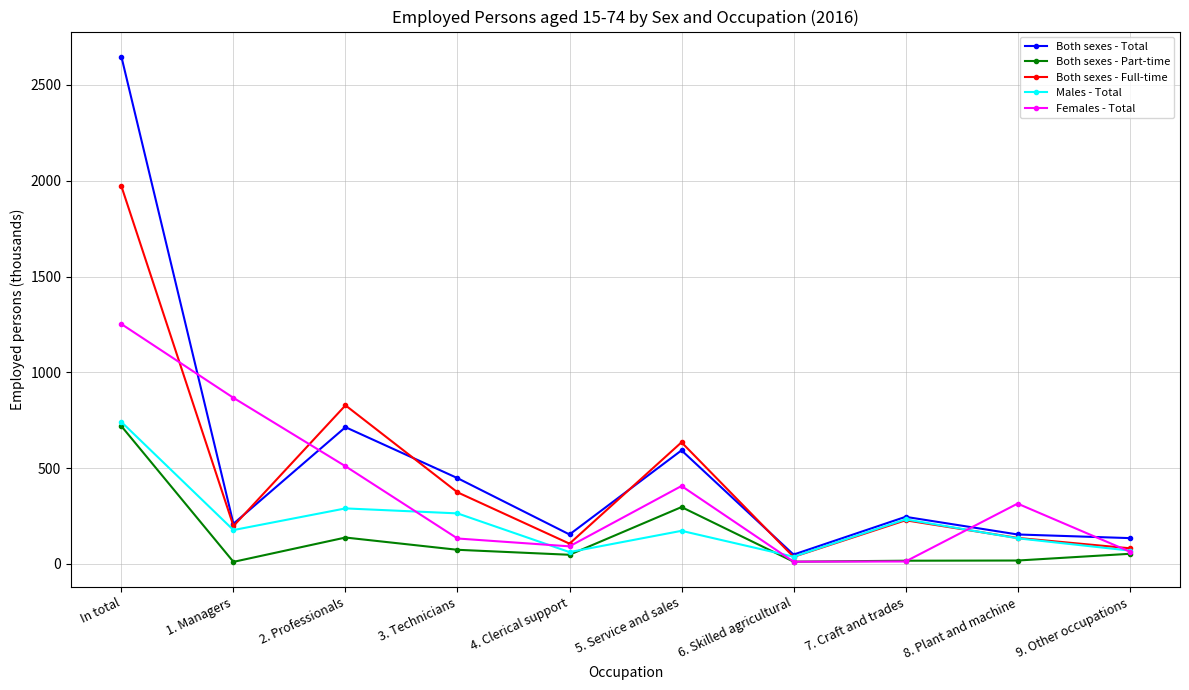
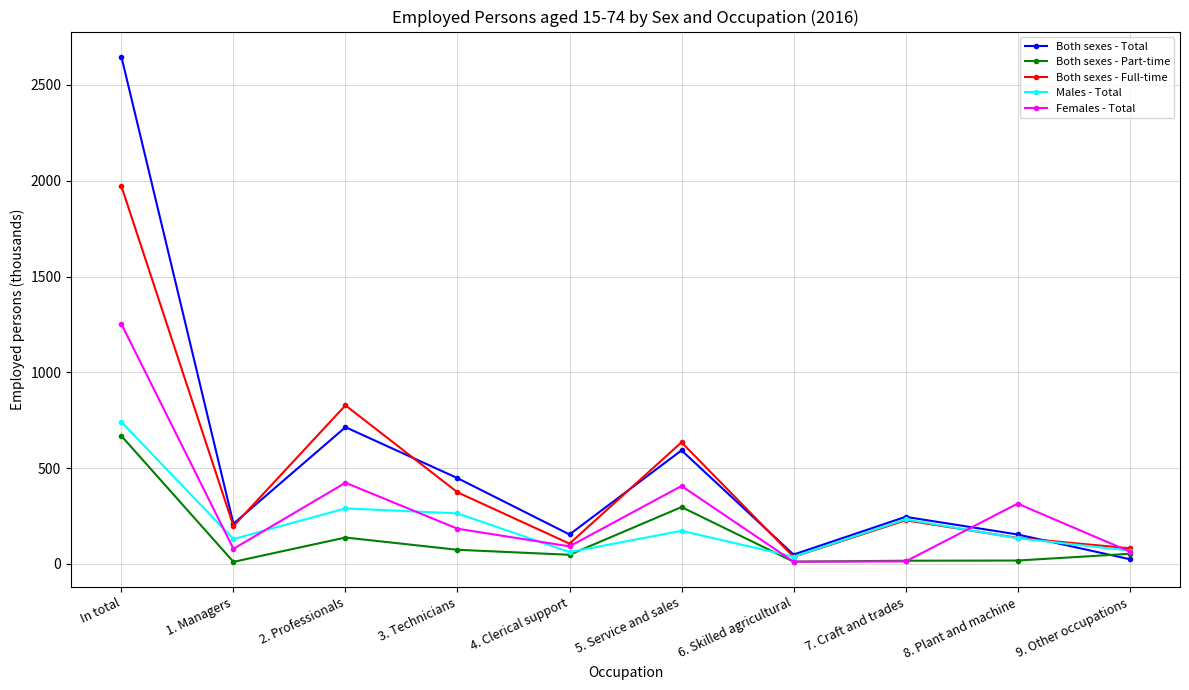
Both sexes - Part-time, In total: 720 -> 670
Males - Total, 1. Managers: 180 -> 130
Females - Total, 1. Managers: 870 -> 80
Females - Total, 2. Professionals: 510 -> 420
Females - Total, 3. Technicians: 130 -> 180
Both sexes - Total, 9. Other occupations: 140 -> 30
